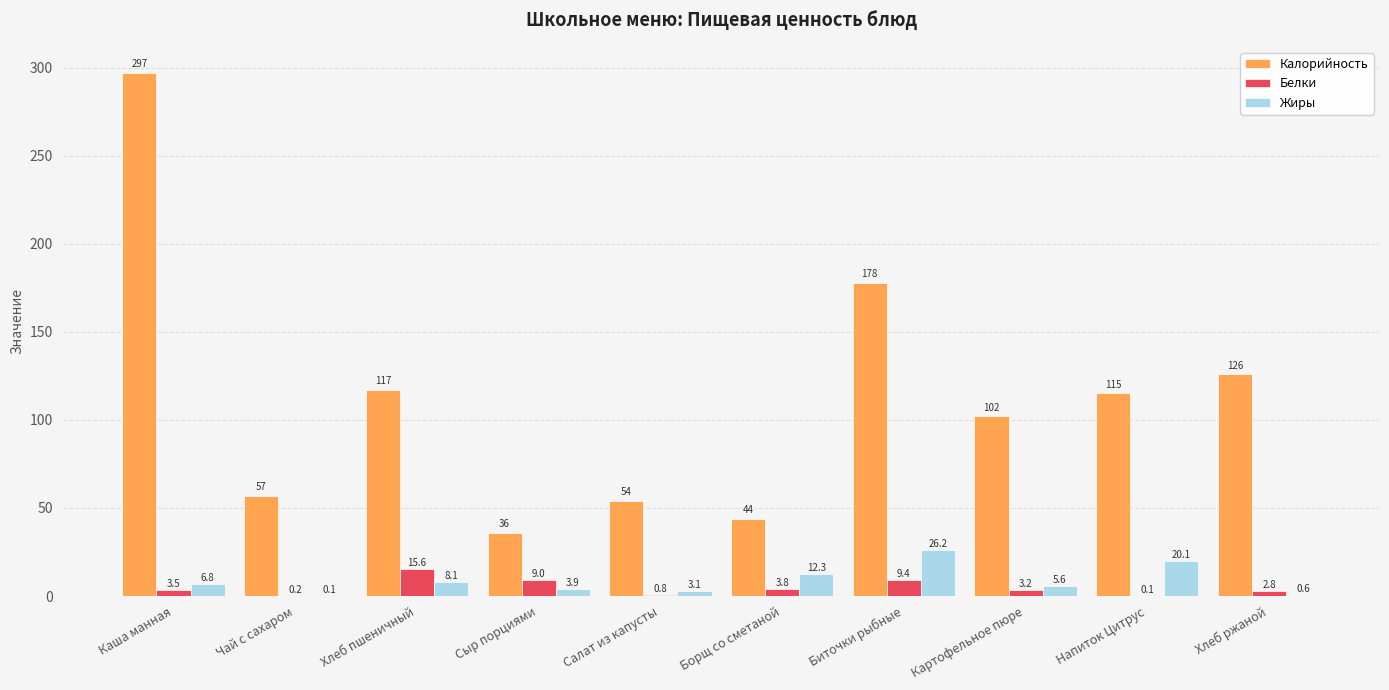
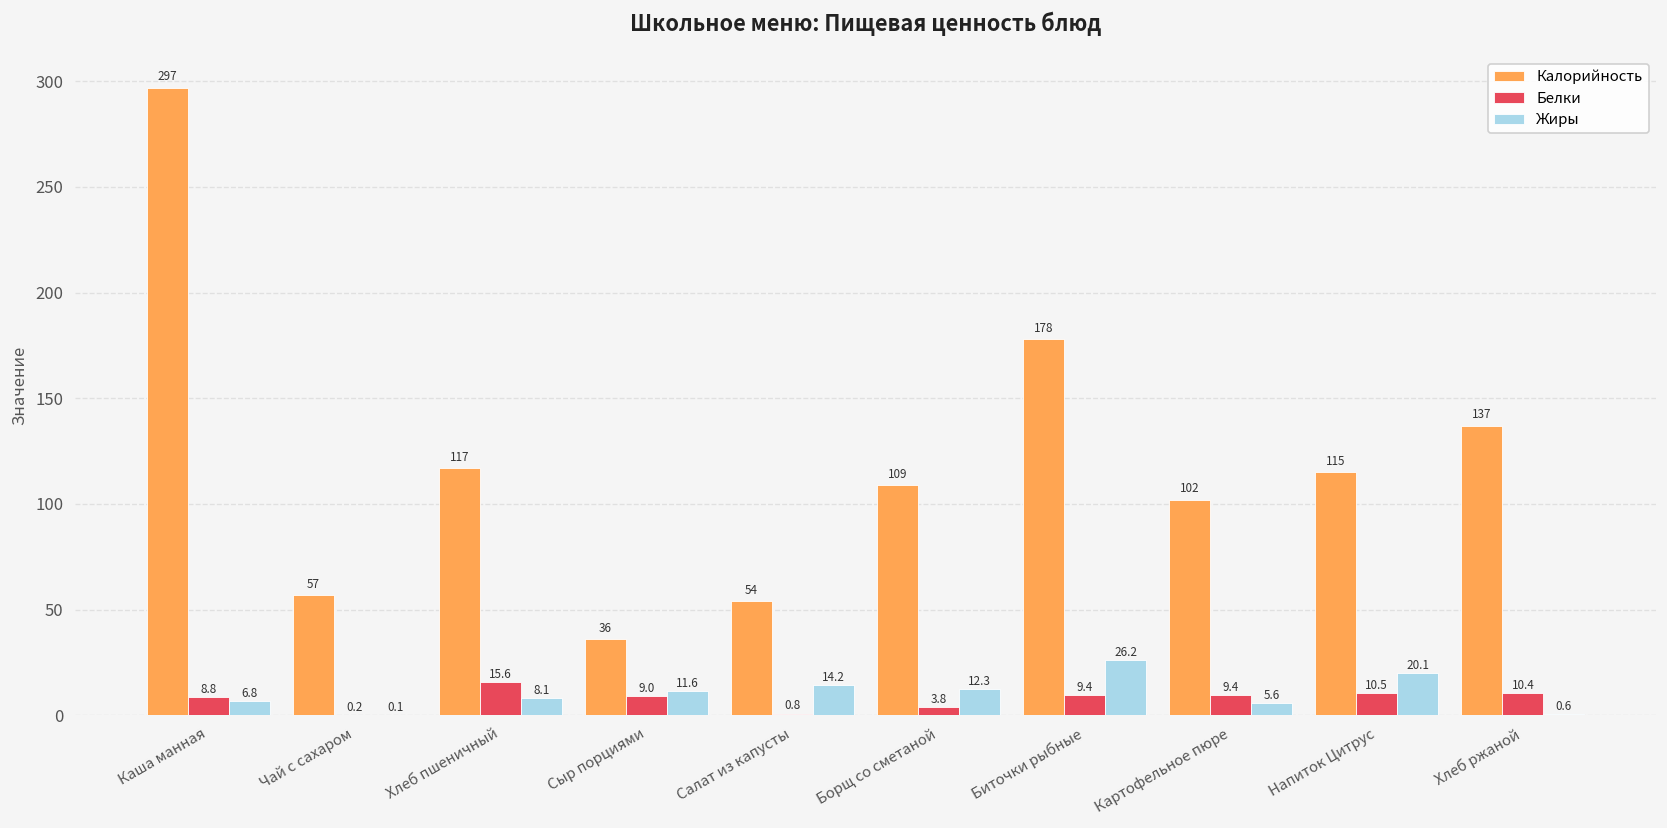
Белки, Каша манная: 3.5 -> 8.8
Жиры, Сыр порциями: 3.9 -> 11.6
Жиры, Салат из капусты: 3.1 -> 14.2
Калорийность, Борщ со сметаной: 44 -> 109
Белки, Картофельное пюре: 3.2 -> 9.4
Белки, Напиток Цитрус: 0.1 -> 10.5
Калорийность, Хлеб ржаной: 126 -> 137
Белки, Хлеб ржаной: 2.8 -> 10.4
